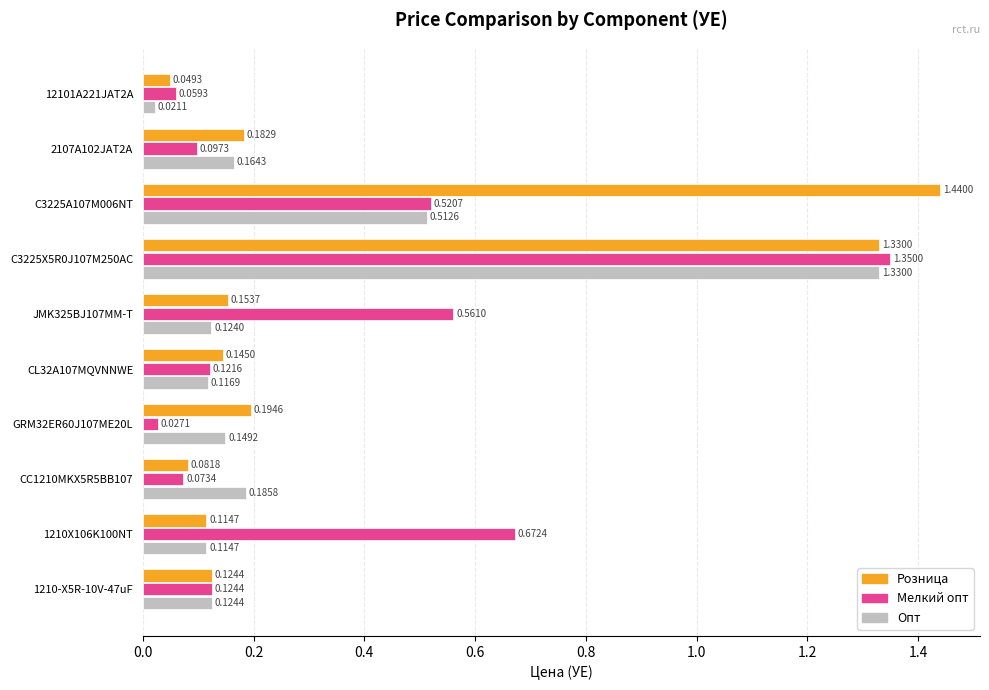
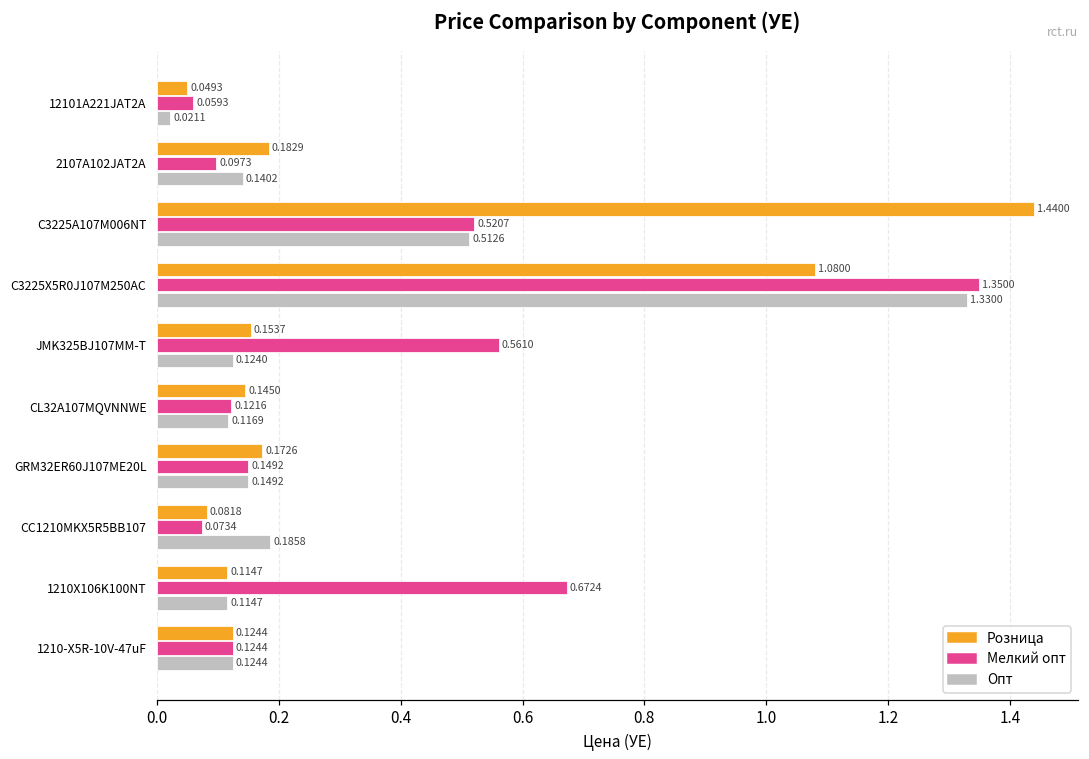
Опт, 2107A102JAT2A: 0.1643 -> 0.1402
Розница, C3225X5R0J107M250AC: 1.3300 -> 1.0800
Розница, GRM32ER60J107ME20L: 0.1946 -> 0.1726
Мелкий опт, GRM32ER60J107ME20L: 0.0271 -> 0.1492
